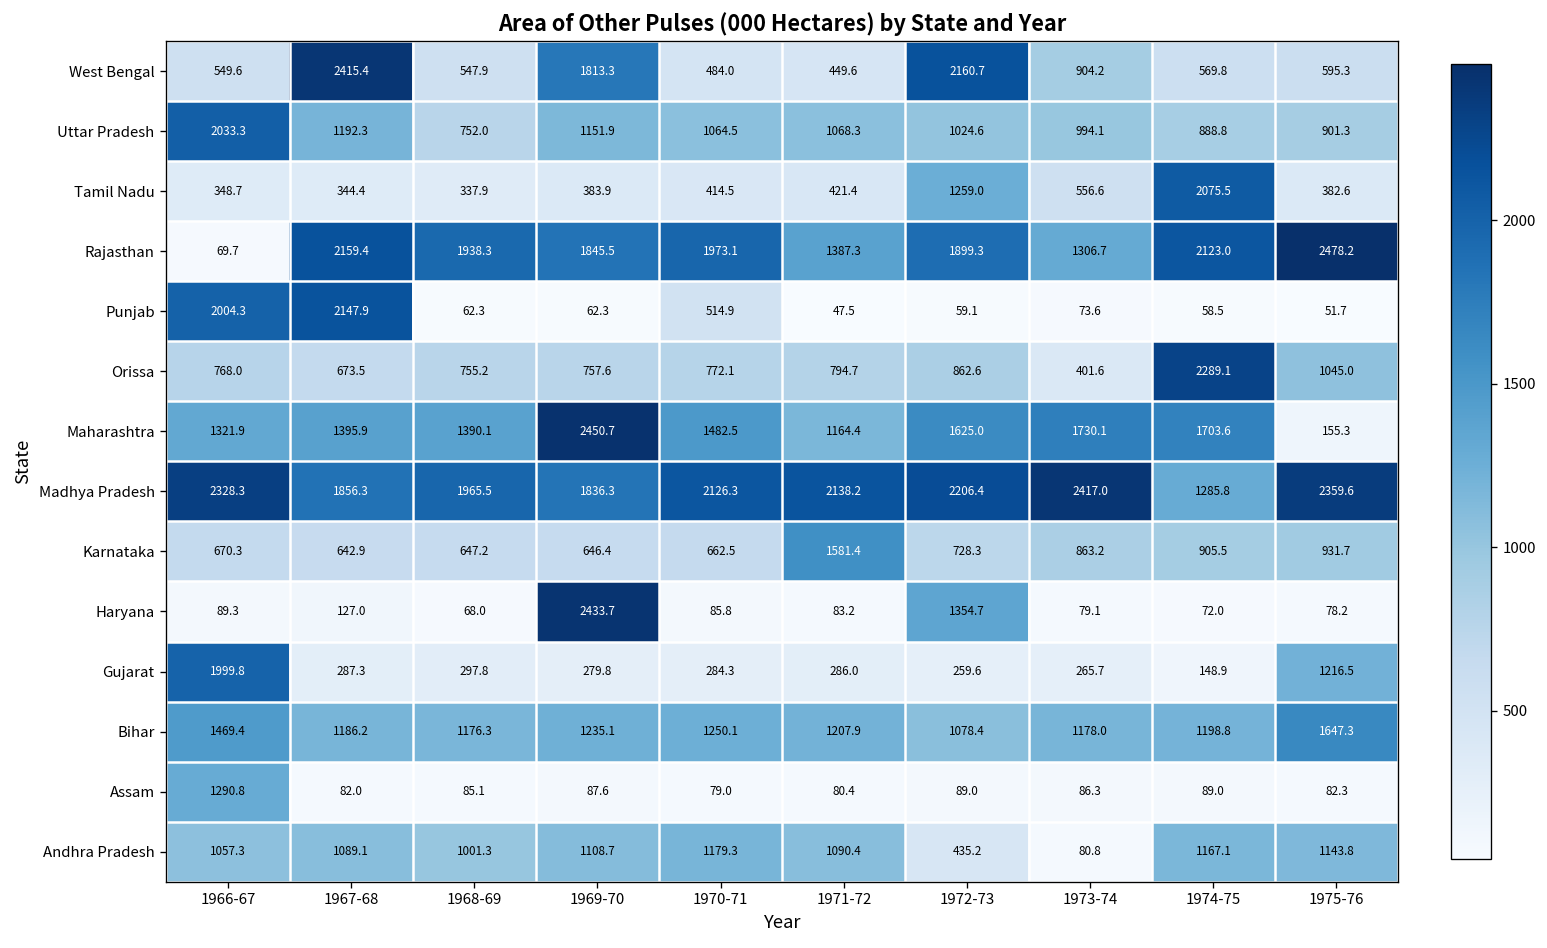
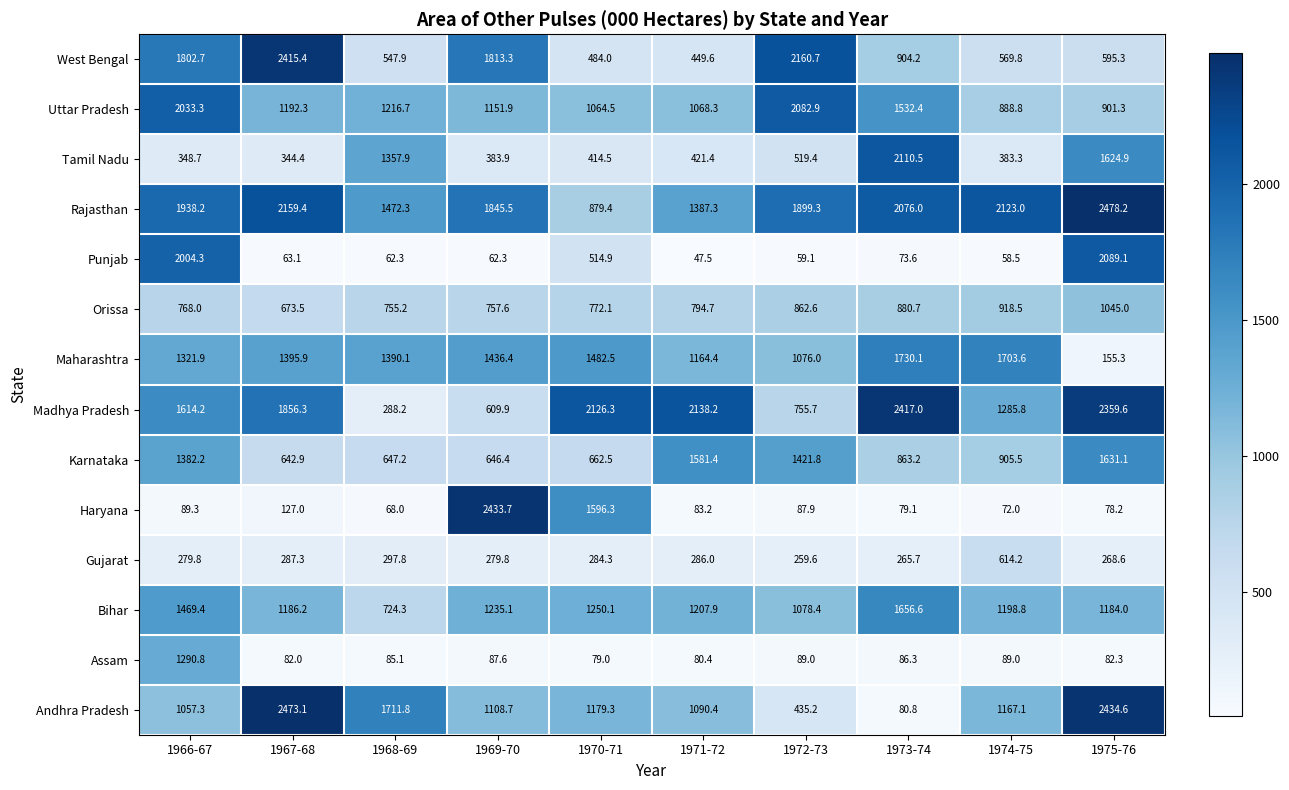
West Bengal, 1966-67: 549.6 -> 1802.7
Uttar Pradesh, 1968-69: 752.0 -> 1216.7
Uttar Pradesh, 1972-73: 1024.6 -> 2082.9
Uttar Pradesh, 1973-74: 994.1 -> 1532.4
Tamil Nadu, 1968-69: 337.9 -> 1357.9
Tamil Nadu, 1972-73: 1259.0 -> 519.4
Tamil Nadu, 1973-74: 556.6 -> 2110.5
Tamil Nadu, 1974-75: 2075.5 -> 383.3
Tamil Nadu, 1975-76: 382.6 -> 1624.9
Rajasthan, 1966-67: 69.7 -> 1938.2
Rajasthan, 1968-69: 1938.3 -> 1472.3
Rajasthan, 1970-71: 1973.1 -> 879.4
Rajasthan, 1973-74: 1306.7 -> 2076.0
Punjab, 1967-68: 2147.9 -> 63.1
Punjab, 1975-76: 51.7 -> 2089.1
Orissa, 1973-74: 401.6 -> 880.7
Orissa, 1974-75: 2289.1 -> 918.5
Maharashtra, 1969-70: 2450.7 -> 1436.4
Maharashtra, 1972-73: 1625.0 -> 1076.0
Madhya Pradesh, 1966-67: 2328.3 -> 1614.2
Madhya Pradesh, 1968-69: 1965.5 -> 288.2
Madhya Pradesh, 1969-70: 1836.3 -> 609.9
Madhya Pradesh, 1972-73: 2206.4 -> 755.7
Karnataka, 1966-67: 670.3 -> 1382.2
Karnataka, 1972-73: 728.3 -> 1421.8
Karnataka, 1975-76: 931.7 -> 1631.1
Haryana, 1970-71: 85.8 -> 1596.3
Haryana, 1972-73: 1354.7 -> 87.9
Gujarat, 1966-67: 1999.8 -> 279.8
Gujarat, 1974-75: 148.9 -> 614.2
Gujarat, 1975-76: 1216.5 -> 268.6
Bihar, 1968-69: 1176.3 -> 724.3
Bihar, 1973-74: 1178.0 -> 1656.6
Bihar, 1975-76: 1647.3 -> 1184.0
Andhra Pradesh, 1967-68: 1089.1 -> 2473.1
Andhra Pradesh, 1968-69: 1001.3 -> 1711.8
Andhra Pradesh, 1975-76: 1143.8 -> 2434.6
